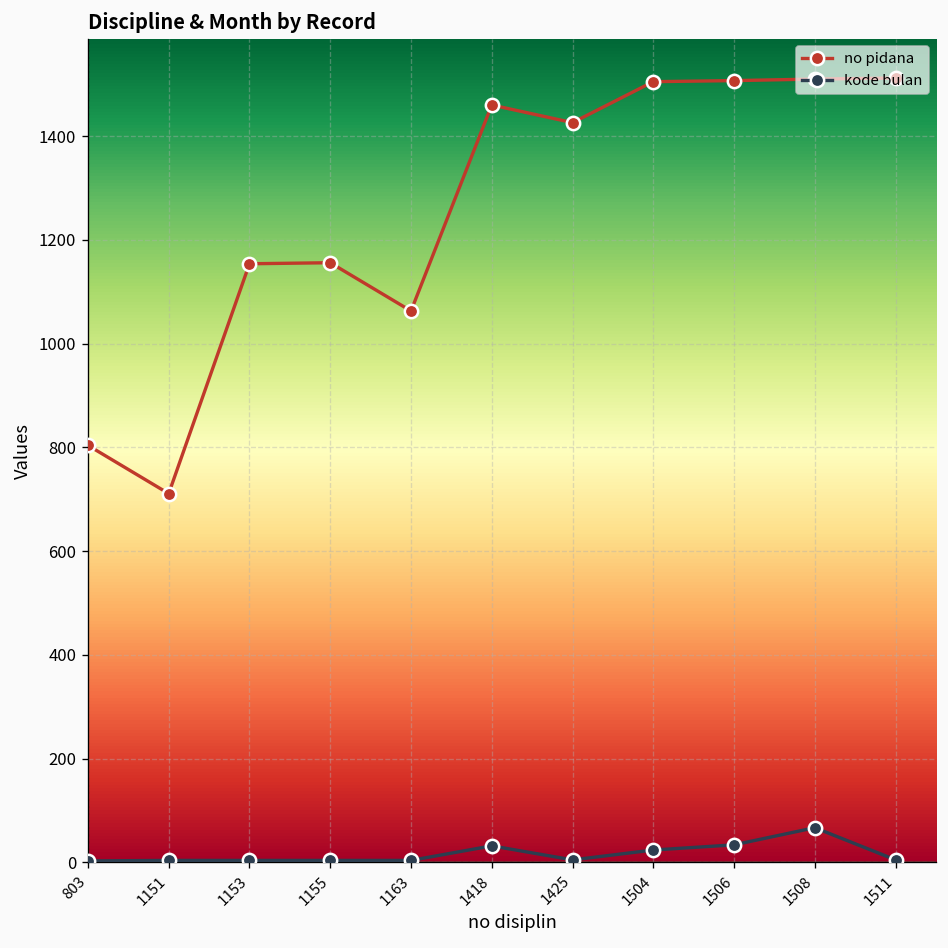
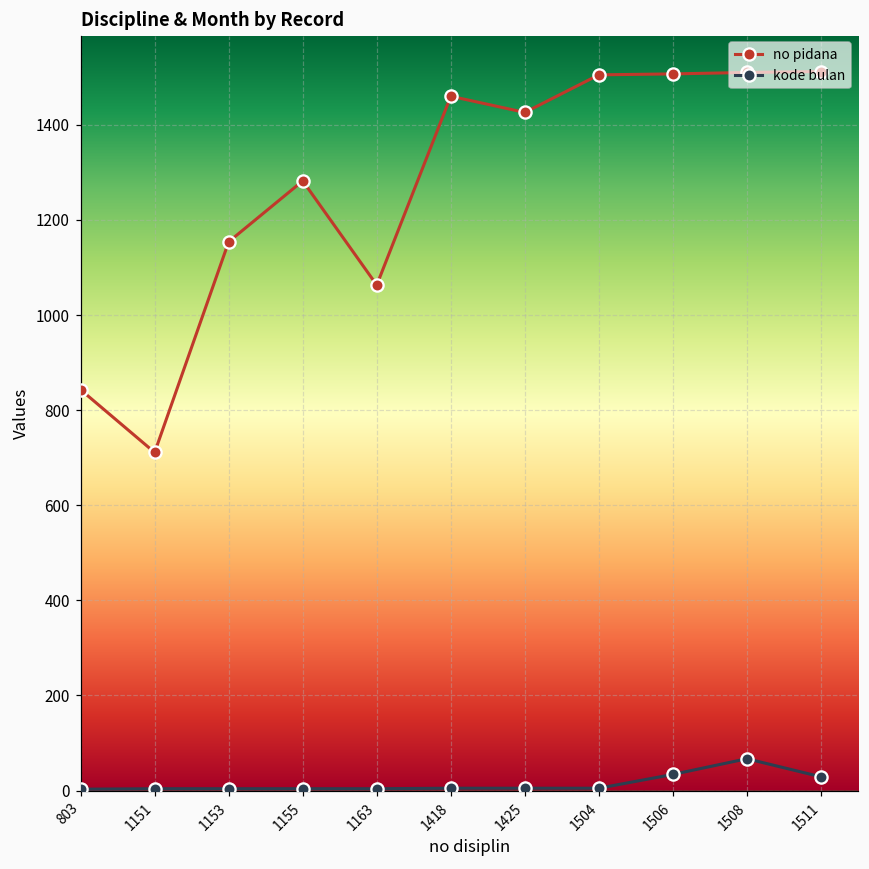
no pidana, 803: 800 -> 840
no pidana, 1155: 1160 -> 1280
kode bulan, 1418: 30 -> 10
kode bulan, 1504: 20 -> 10
kode bulan, 1511: 10 -> 30
